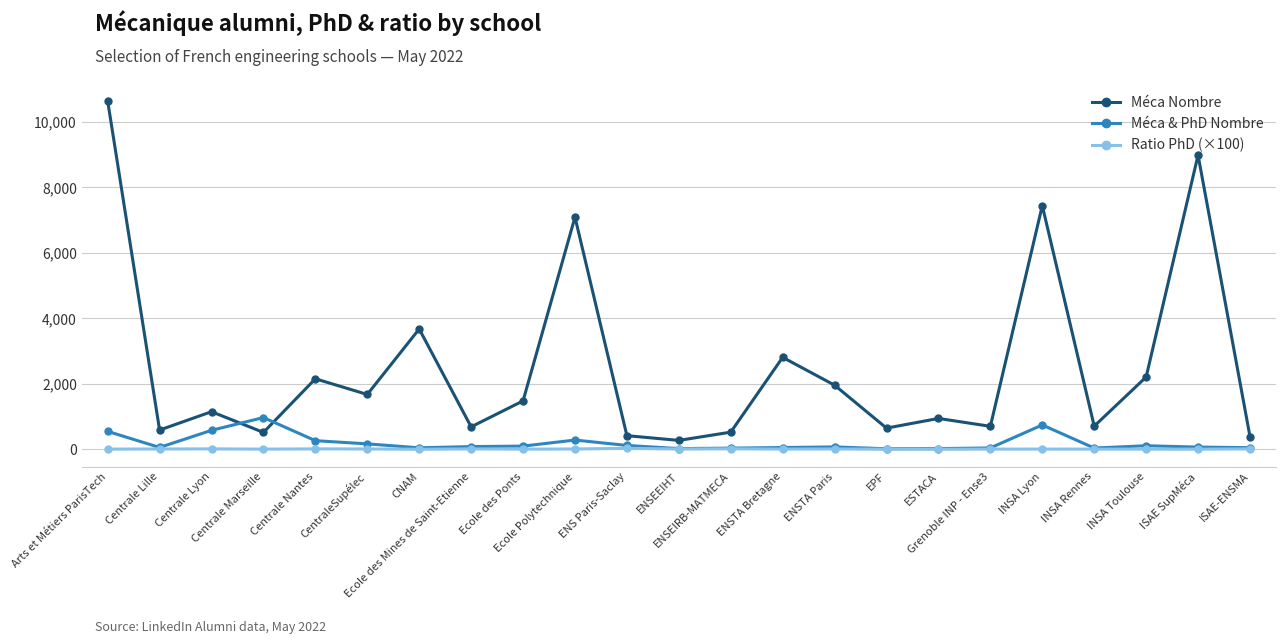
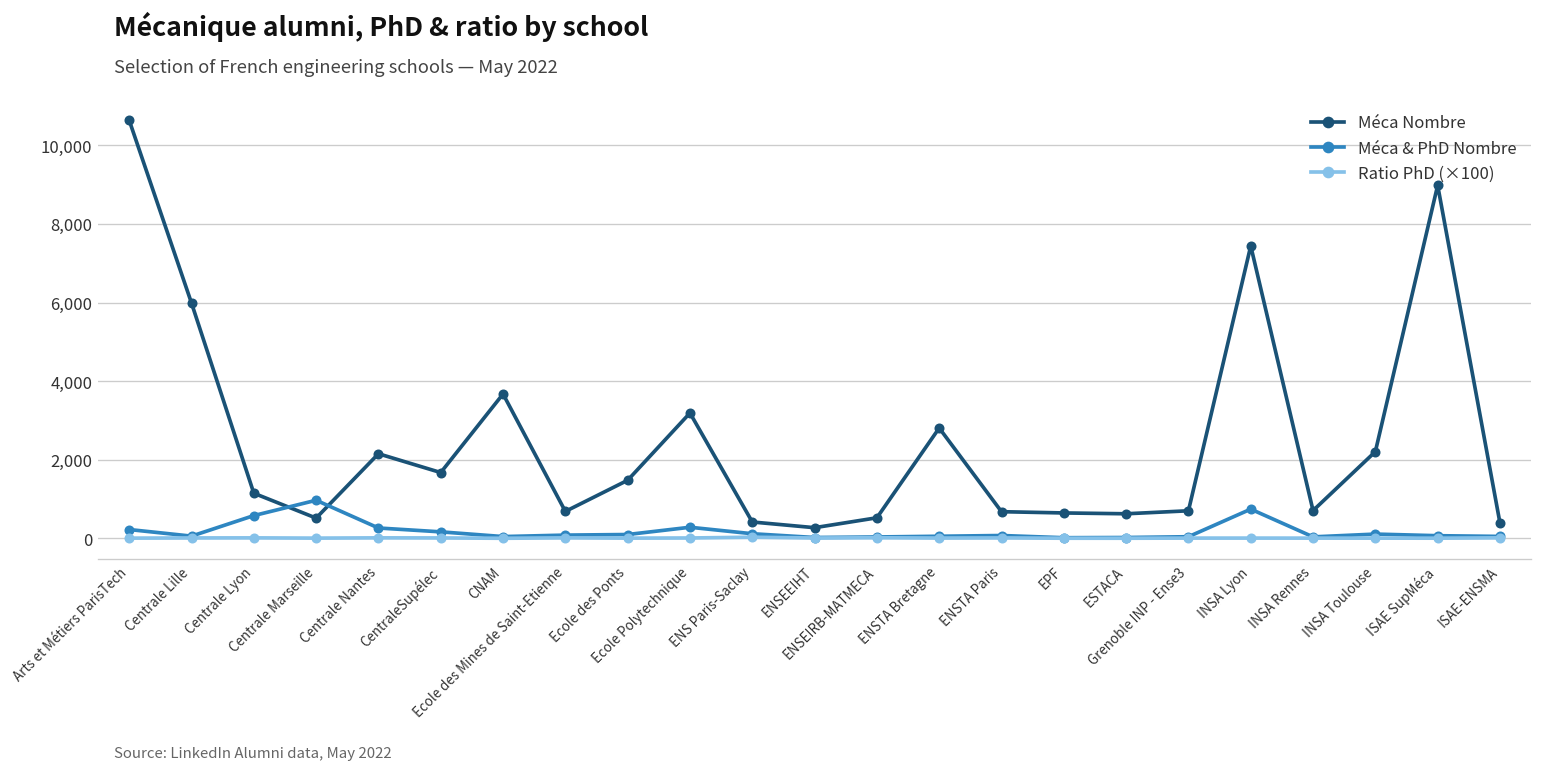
Méca & PhD Nombre, Arts et Métiers ParisTech: 500 -> 200
Méca Nombre, Centrale Lille: 600 -> 6,000
Méca Nombre, Ecole Polytechnique: 7,100 -> 3,200
Méca Nombre, ENSTA Paris: 2,000 -> 700
Méca Nombre, ESTACA: 900 -> 600
